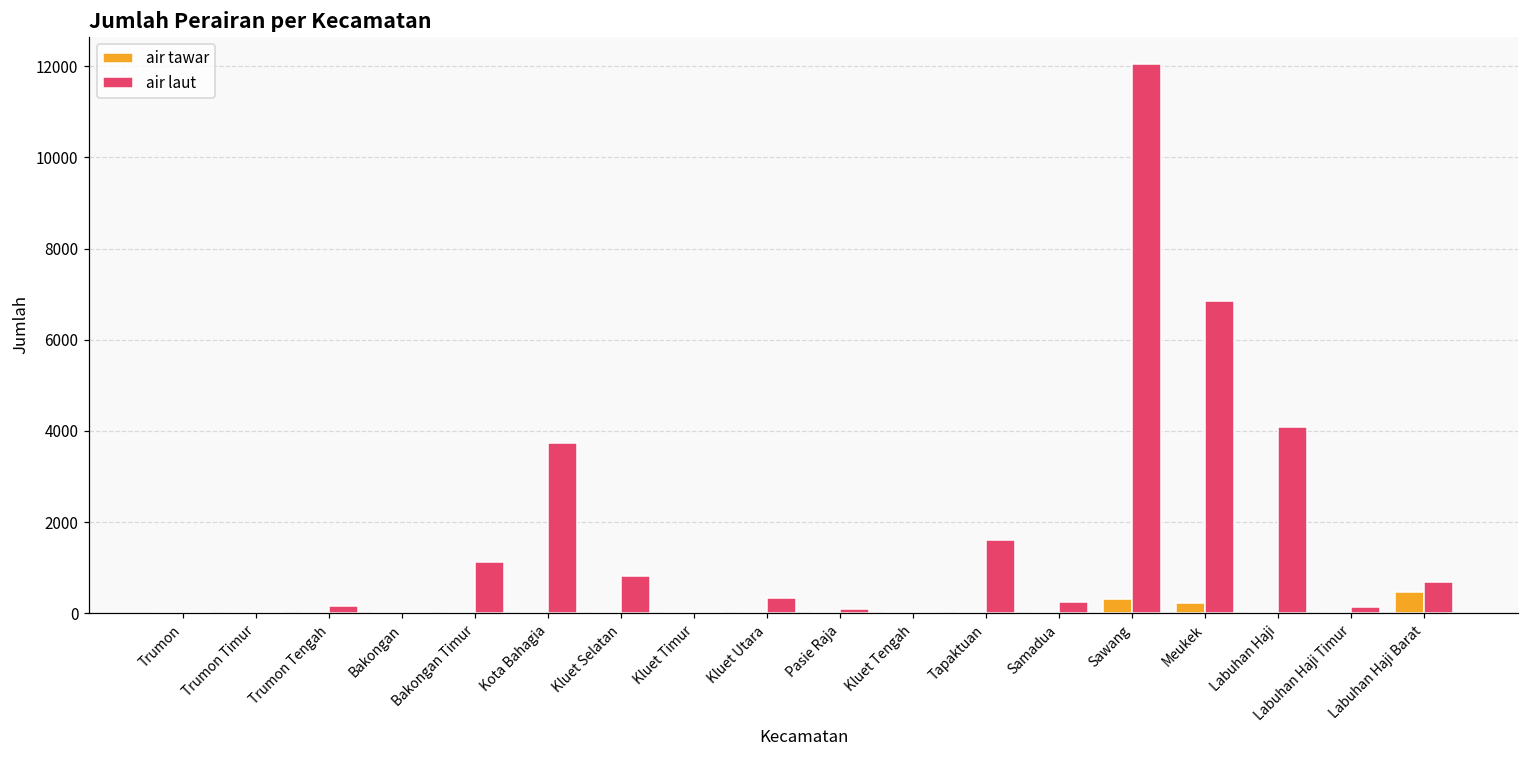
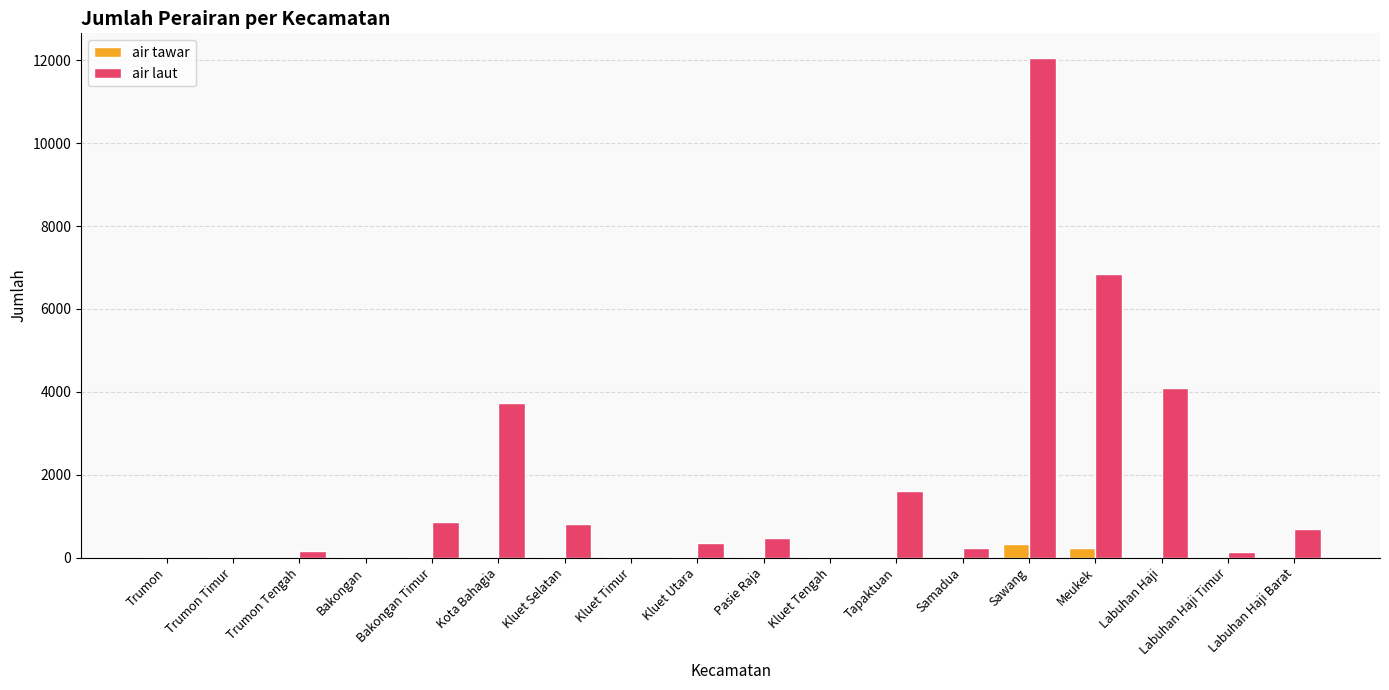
air laut, Bakongan Timur: 1100 -> 800
air laut, Pasie Raja: 100 -> 500
air tawar, Labuhan Haji Barat: 500 -> 0
